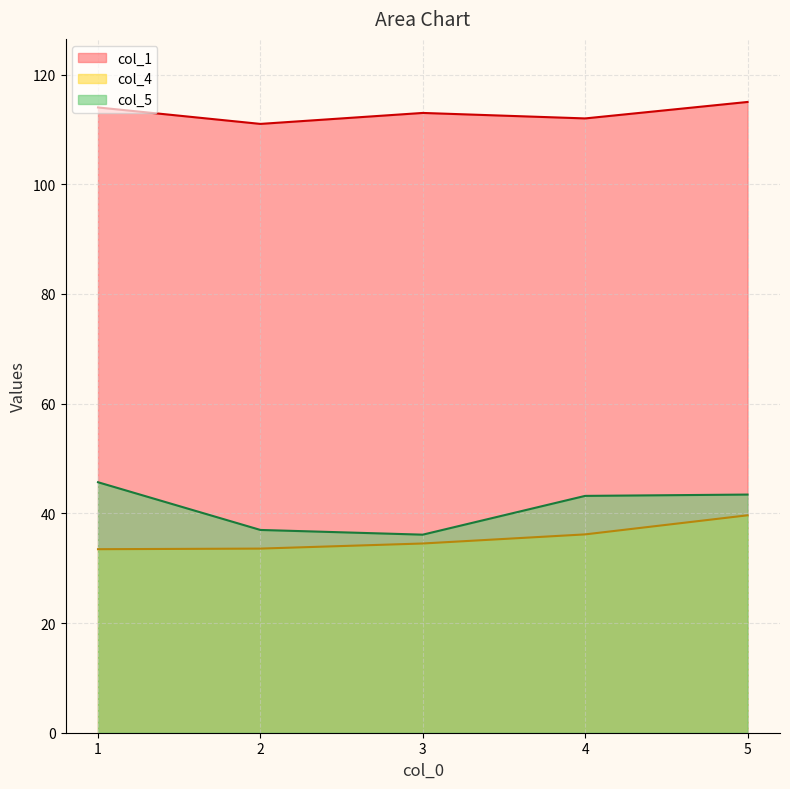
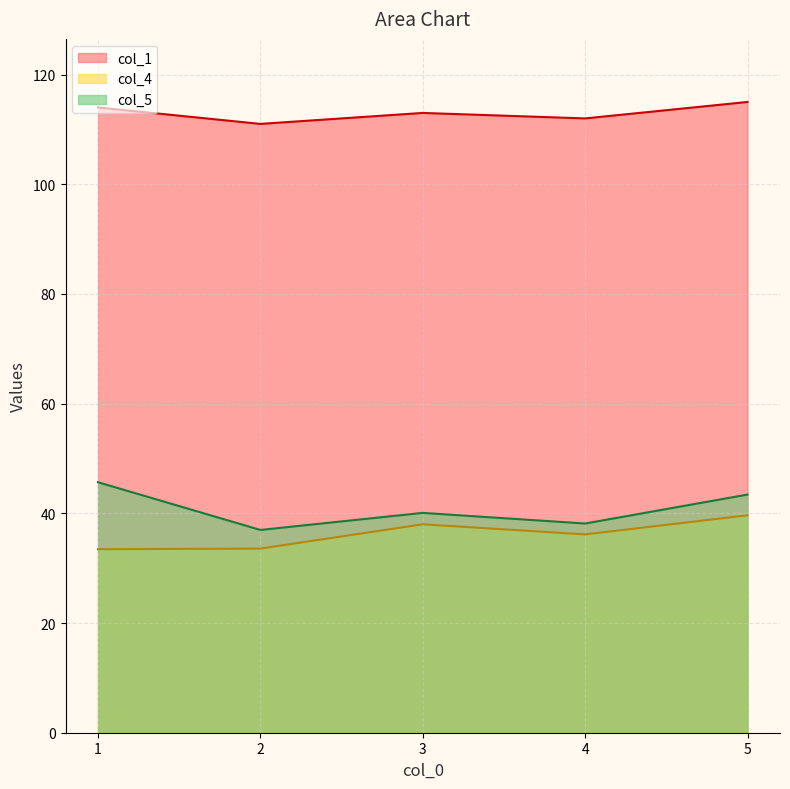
col_4, 3: 35 -> 38
col_5, 3: 36 -> 40
col_5, 4: 43 -> 38
